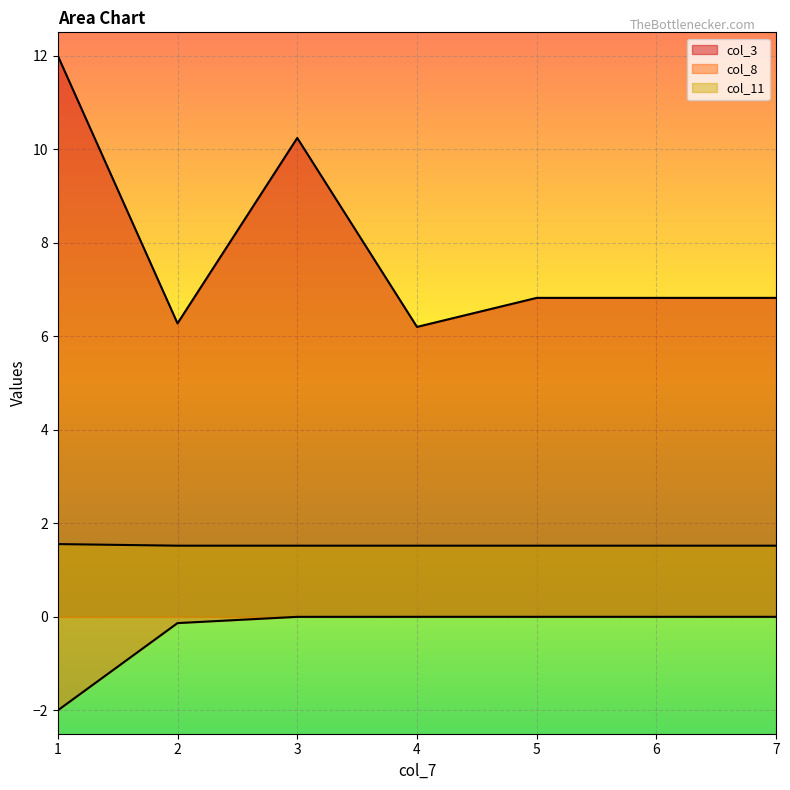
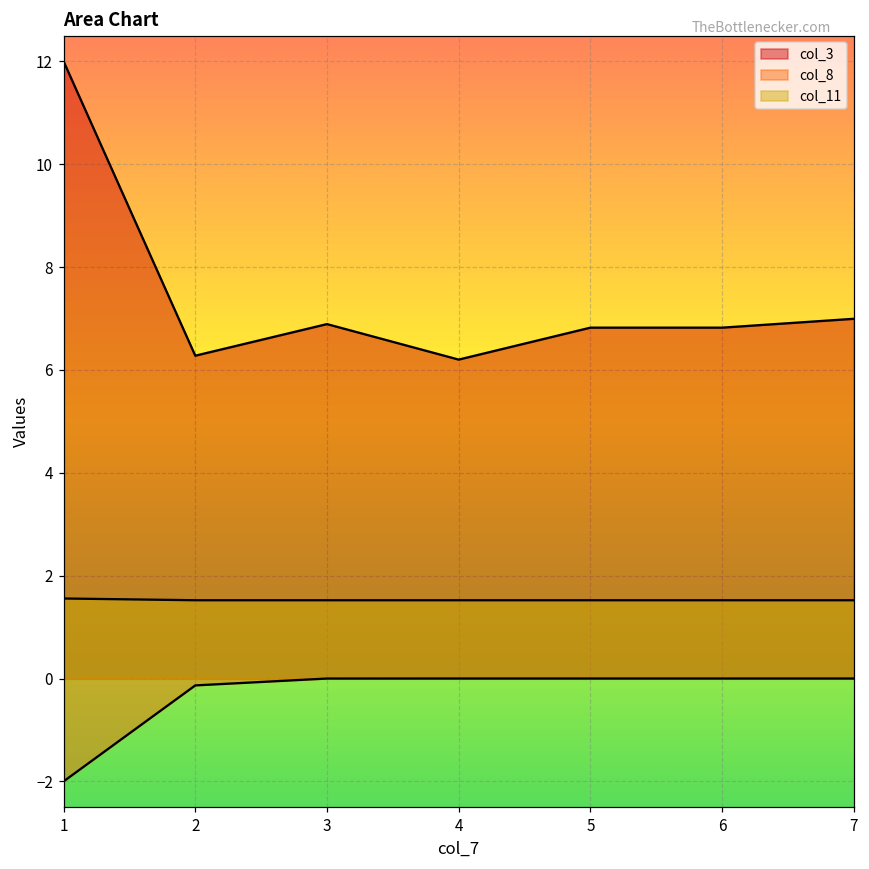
col_3, 3: 10.2 -> 6.9
col_3, 7: 6.8 -> 7.0
